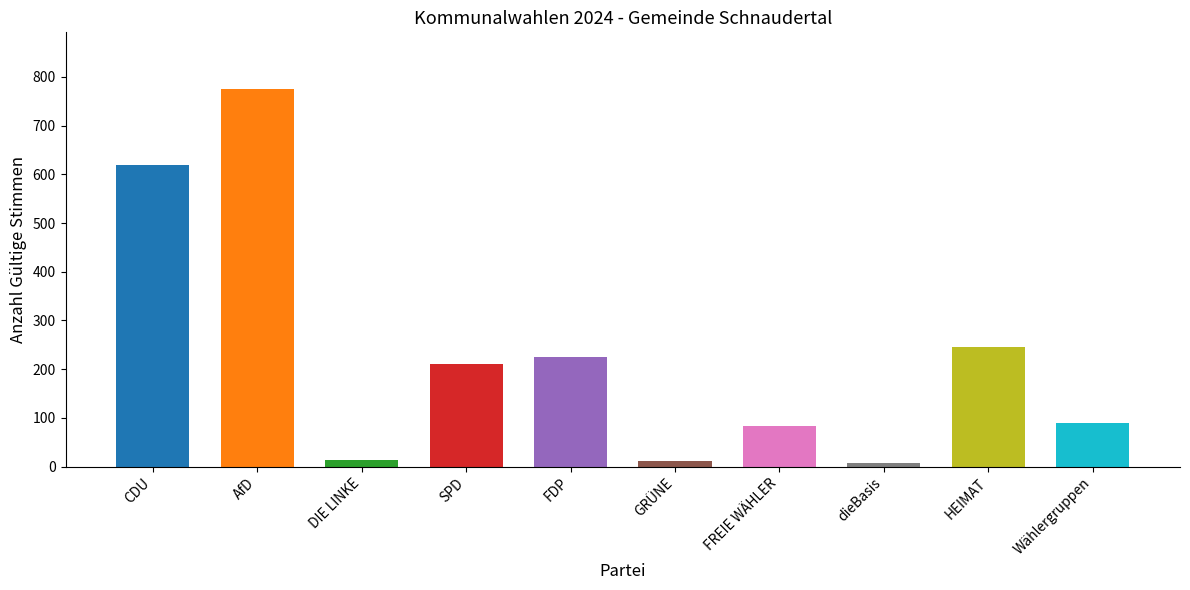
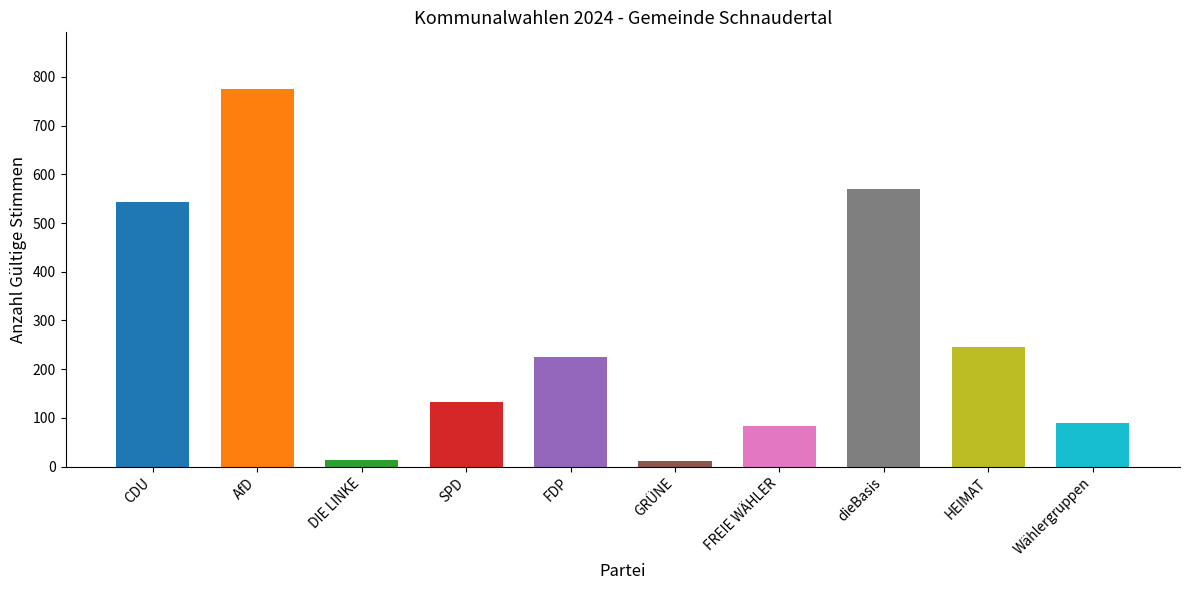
CDU: 620 -> 540
SPD: 210 -> 130
dieBasis: 10 -> 570
